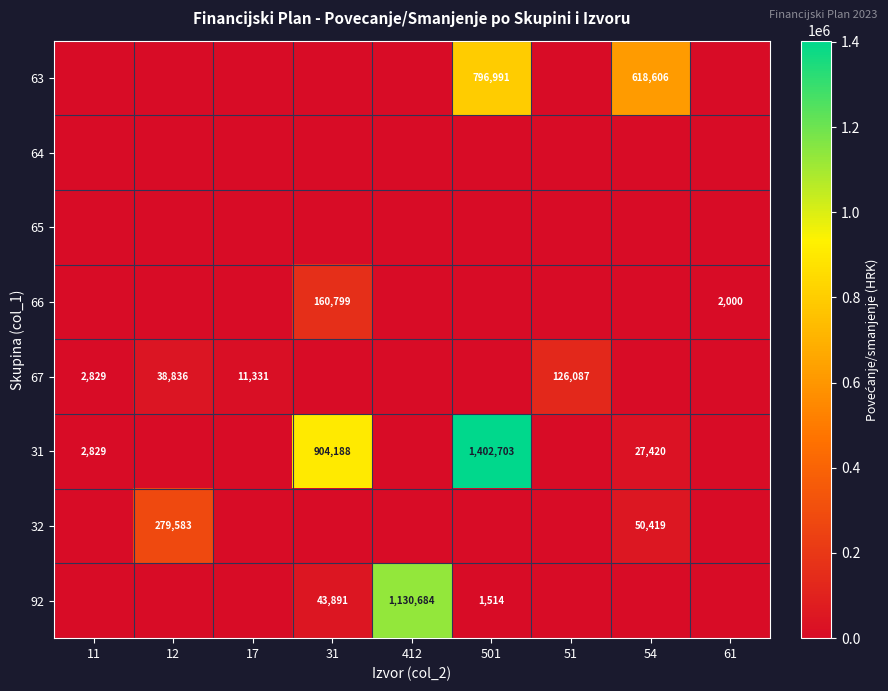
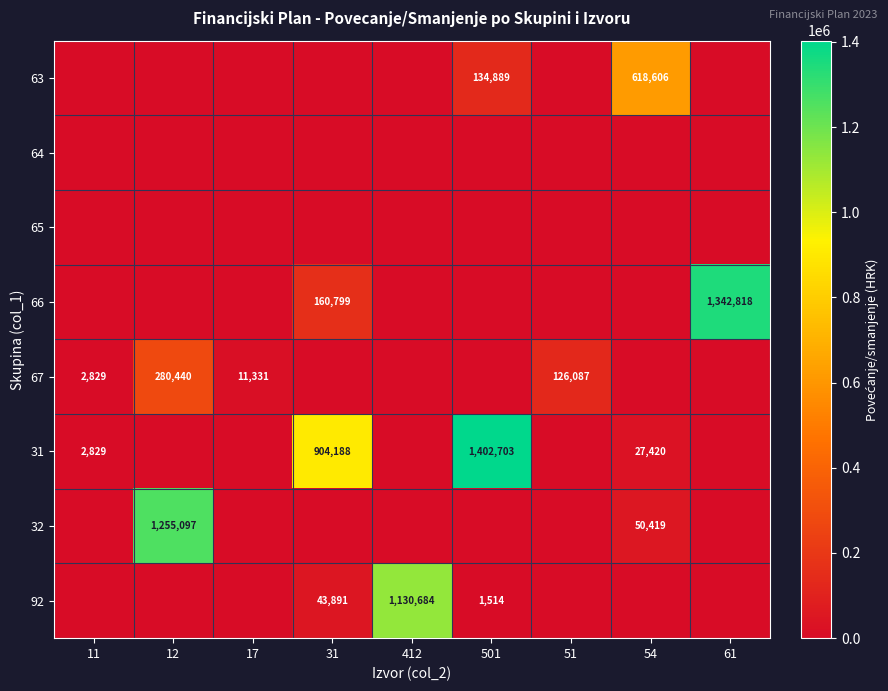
63, 501: 796,991 -> 134,889
66, 61: 2,000 -> 1,342,818
67, 12: 38,836 -> 280,440
32, 12: 279,583 -> 1,255,097
